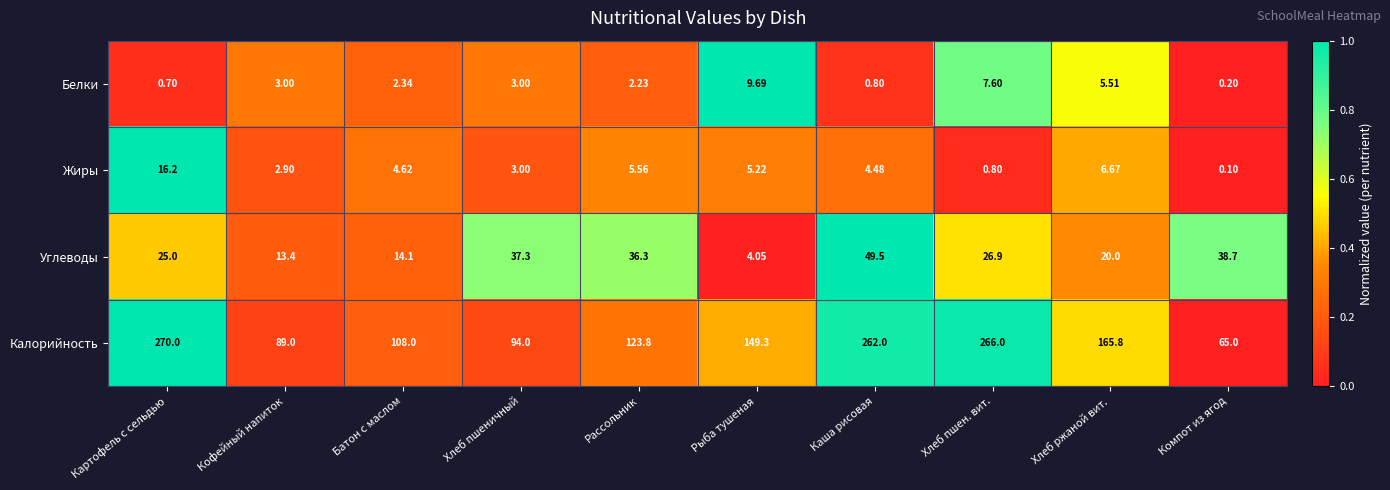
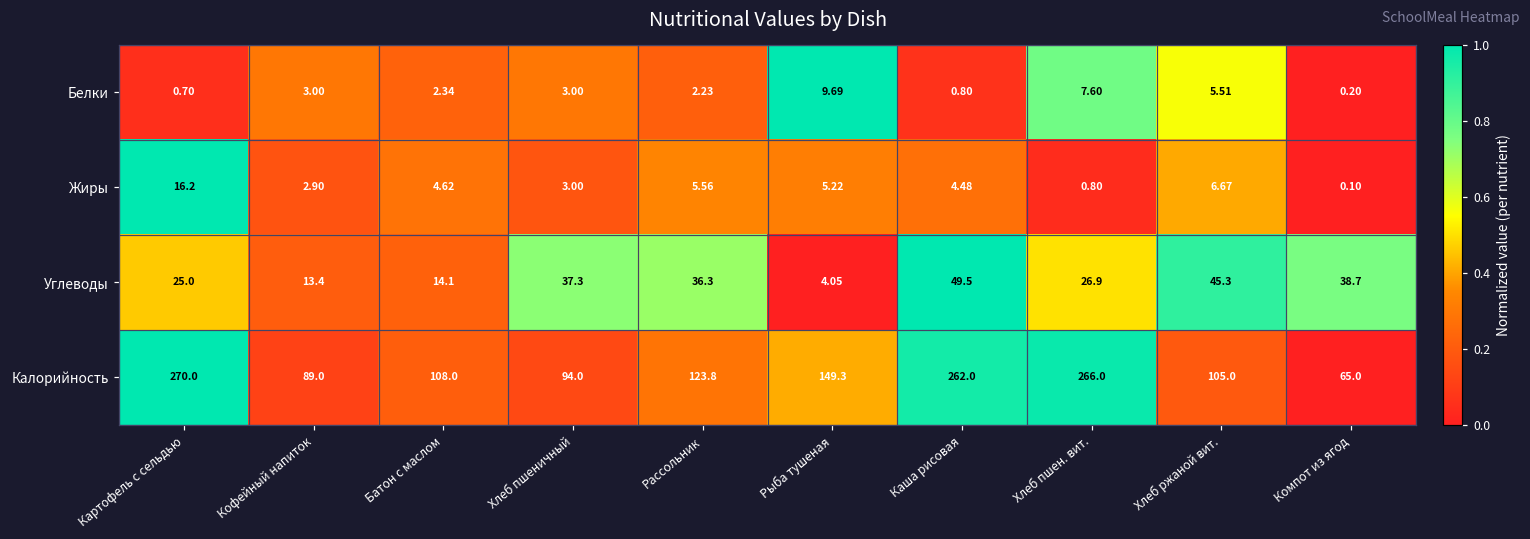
Углеводы, Хлеб ржаной вит.: 20.0 -> 45.3
Калорийность, Хлеб ржаной вит.: 165.8 -> 105.0
